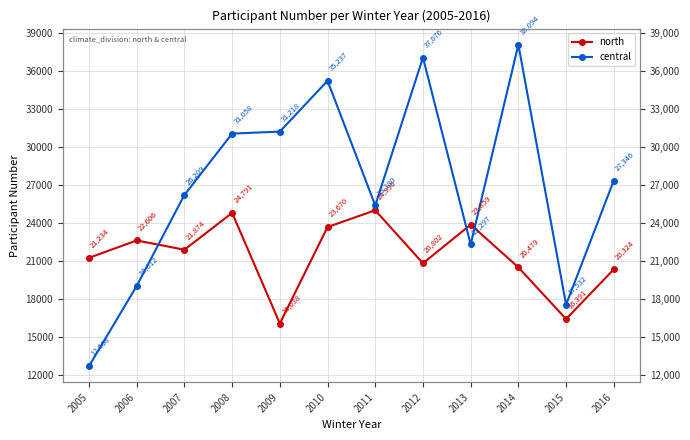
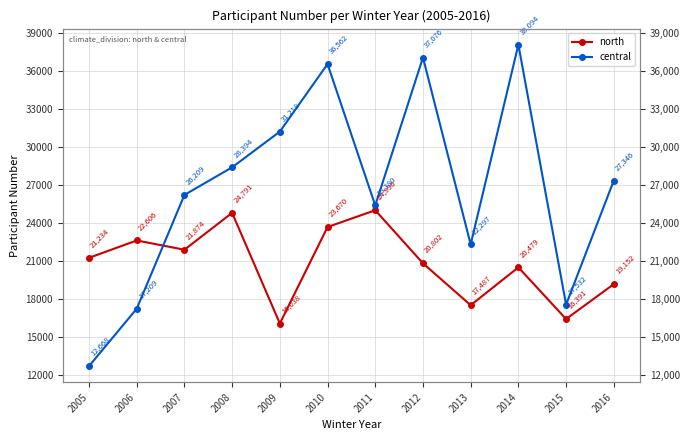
central, 2006: 19,012 -> 17,209
central, 2008: 31,058 -> 28,394
central, 2010: 35,237 -> 36,562
north, 2013: 23,859 -> 17,487
north, 2016: 20,324 -> 19,152
